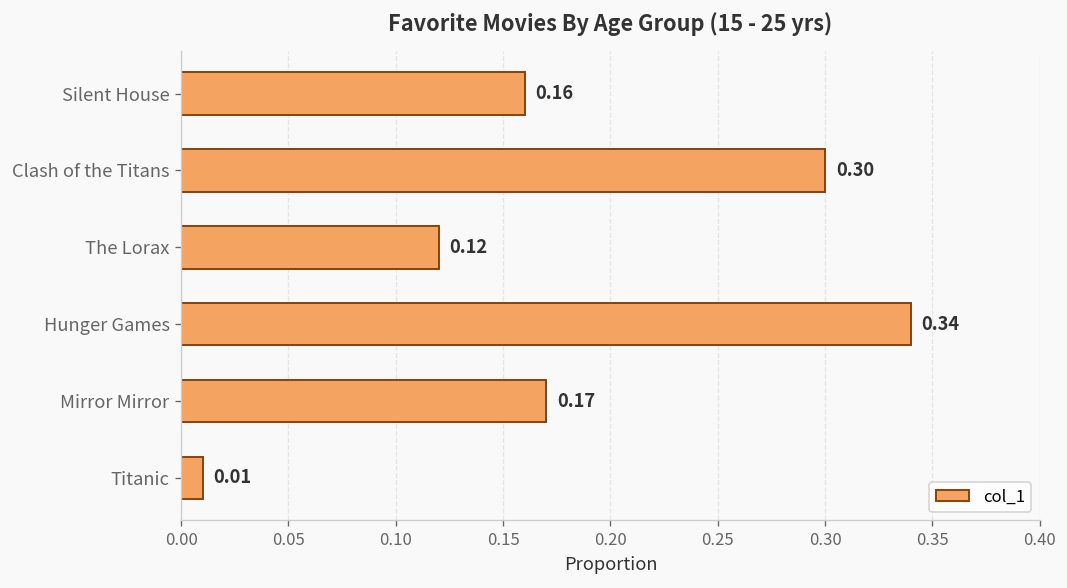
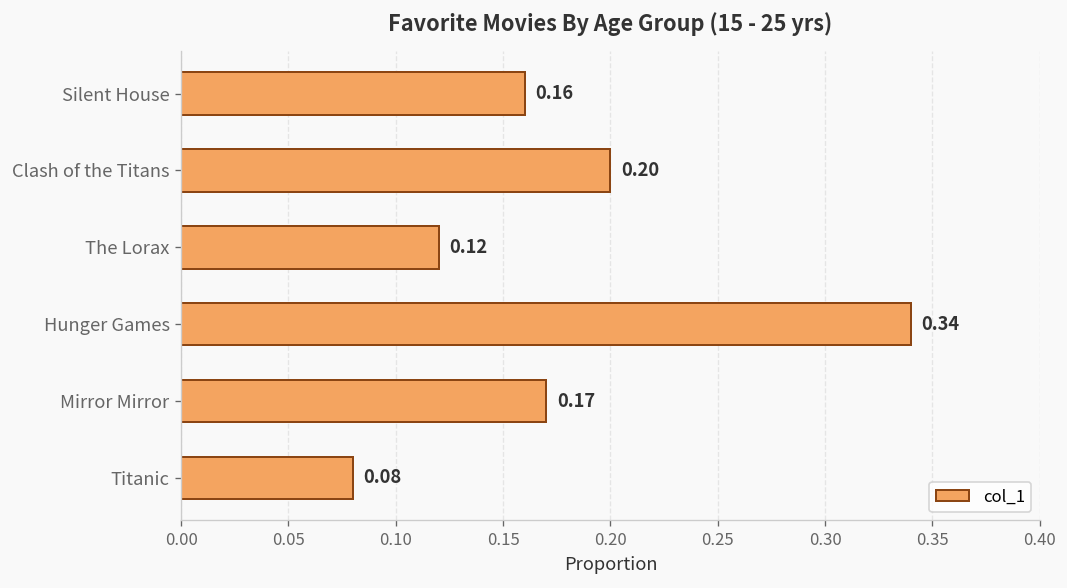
Clash of the Titans: 0.30 -> 0.20
Titanic: 0.01 -> 0.08
